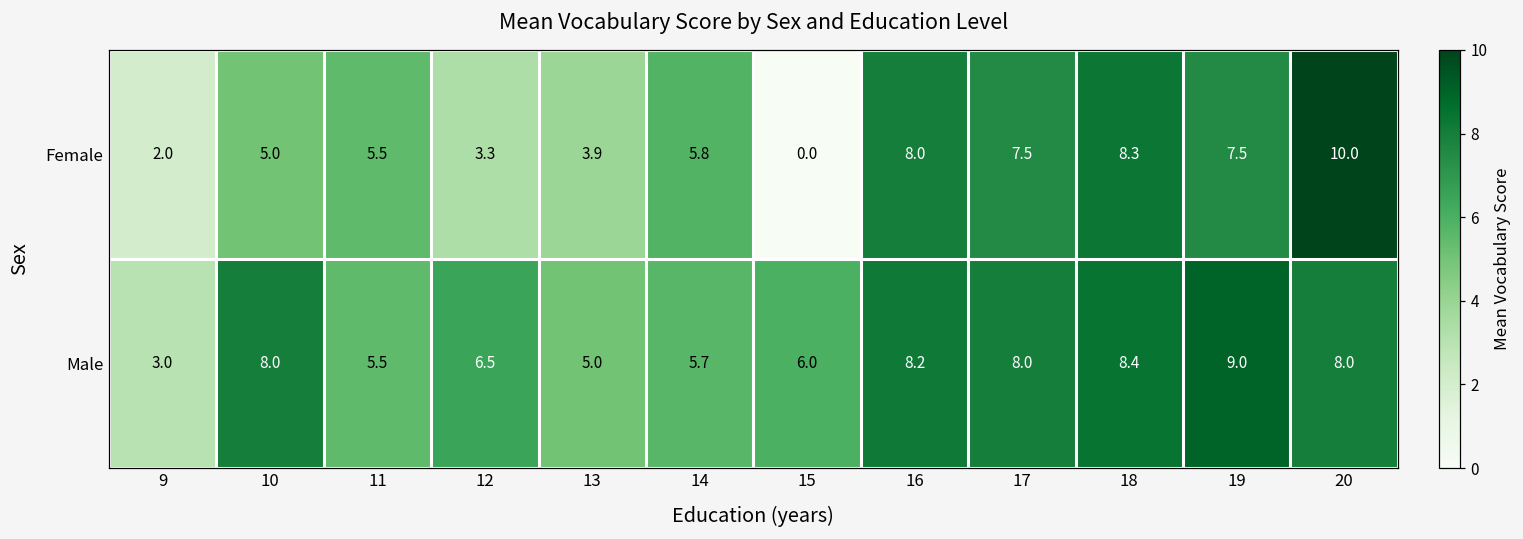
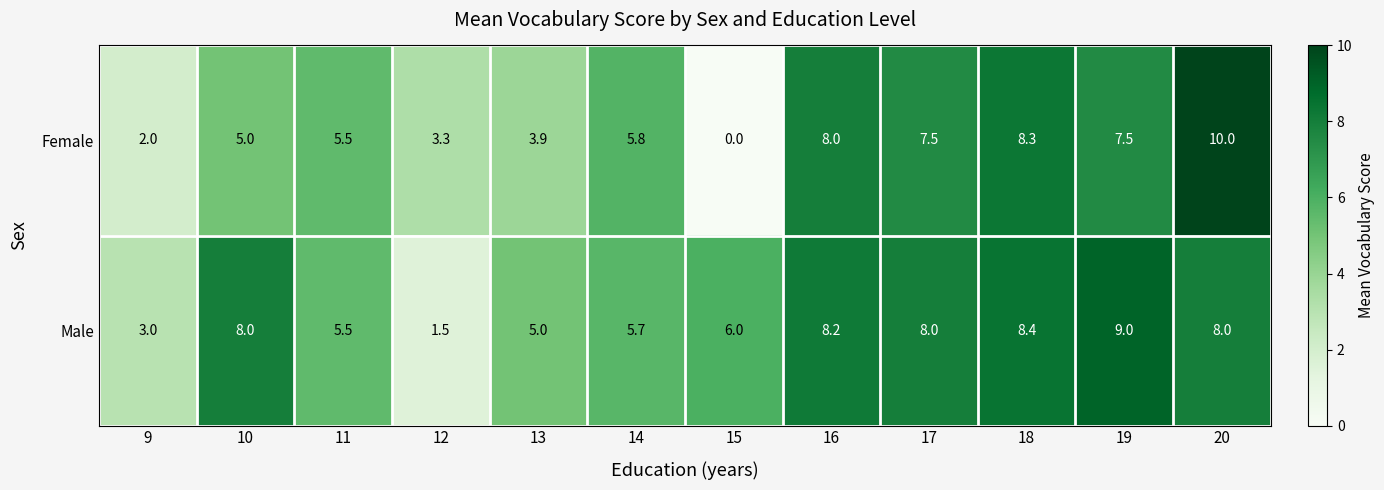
Male, 12: 6.5 -> 1.5
